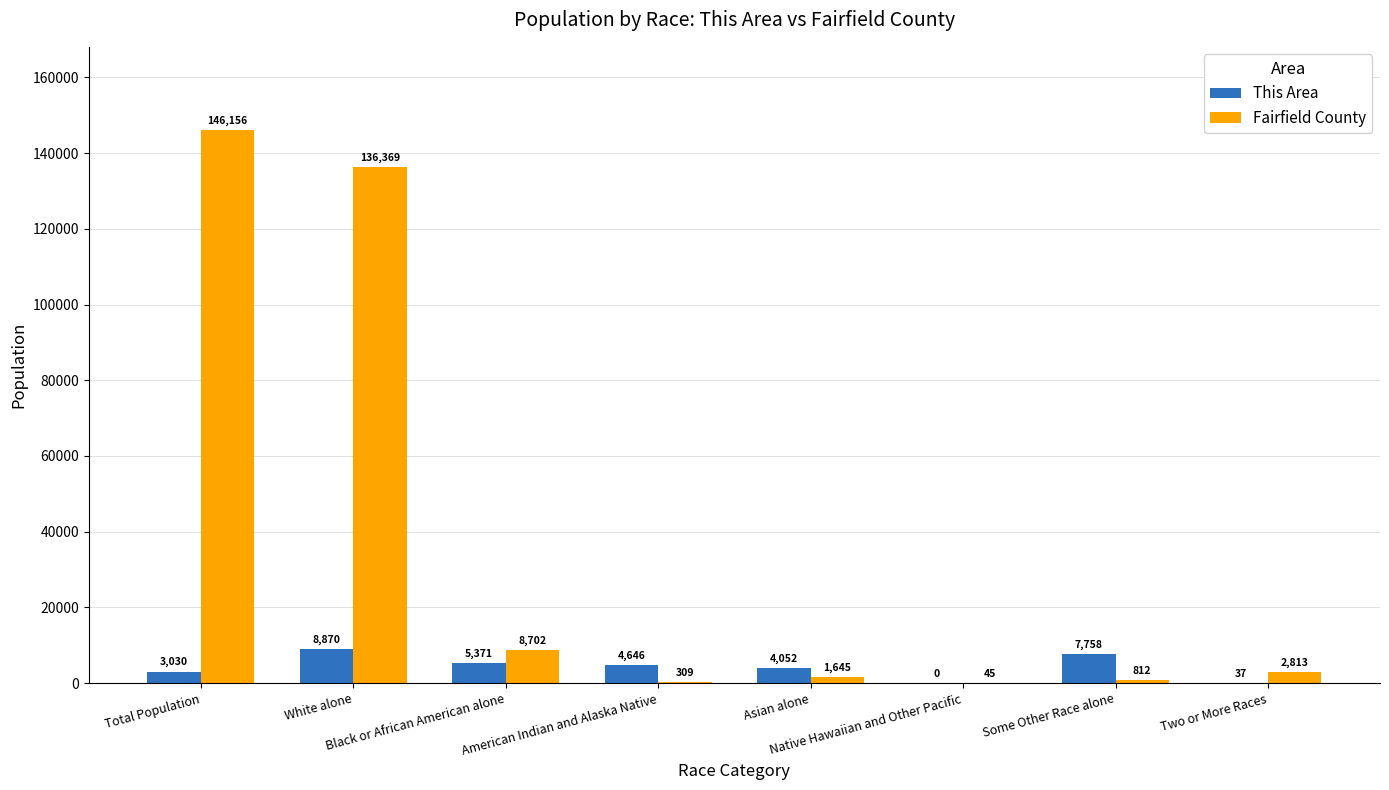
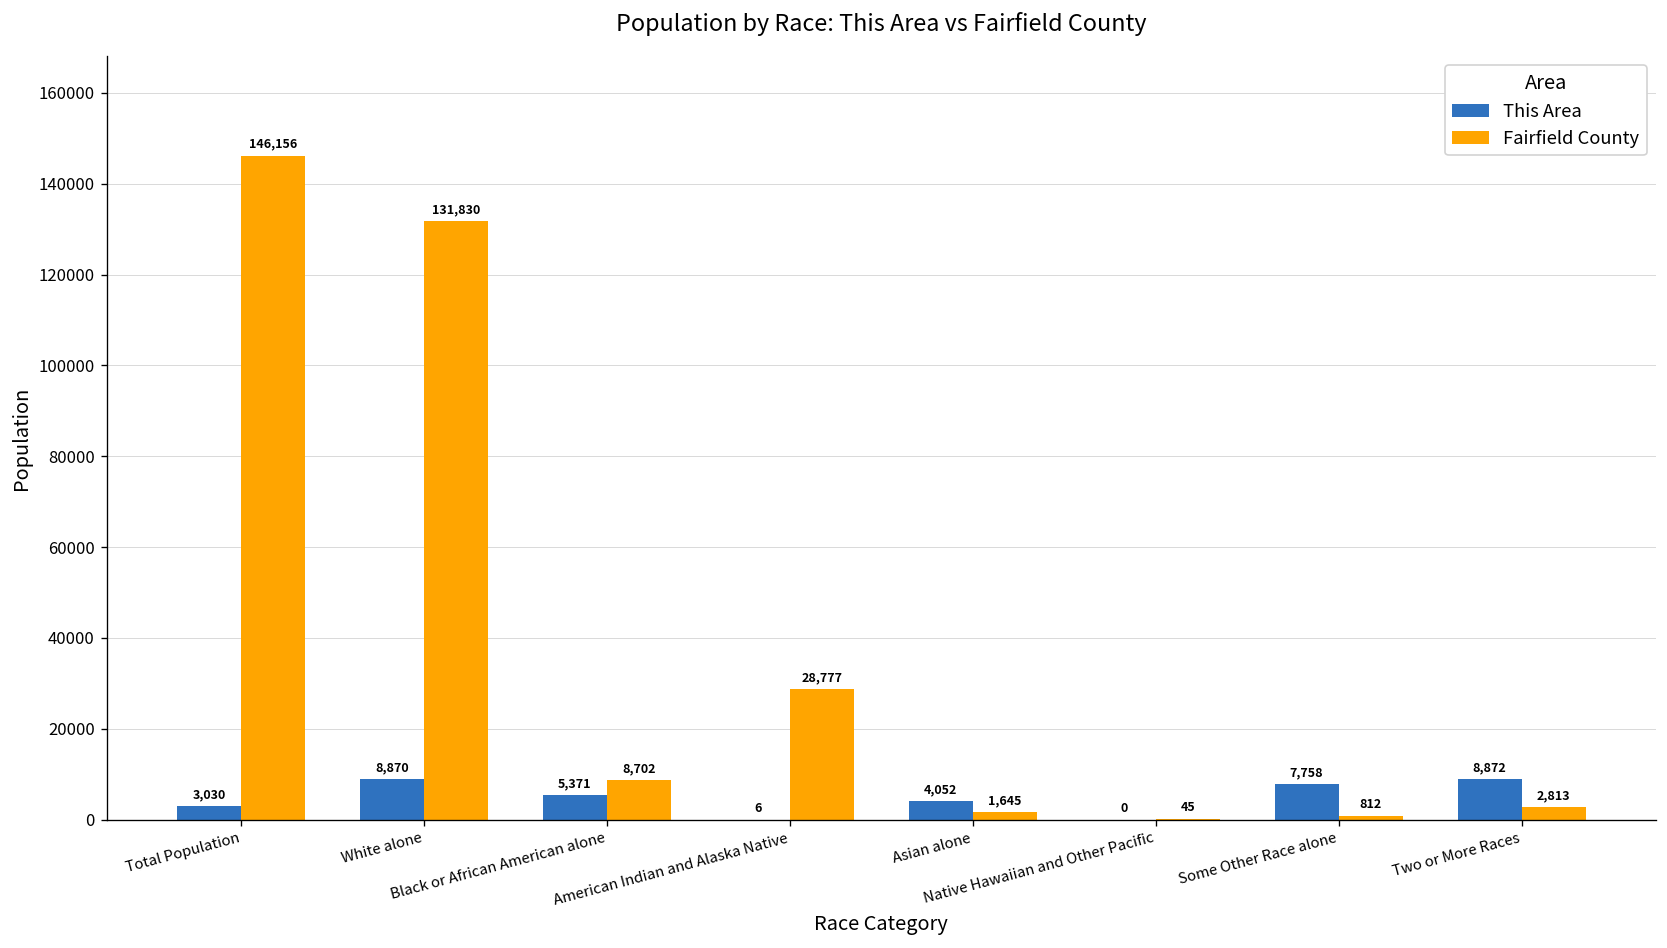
Fairfield County, White alone: 136,369 -> 131,830
This Area, American Indian and Alaska Native: 4,646 -> 6
Fairfield County, American Indian and Alaska Native: 309 -> 28,777
This Area, Two or More Races: 37 -> 8,872
